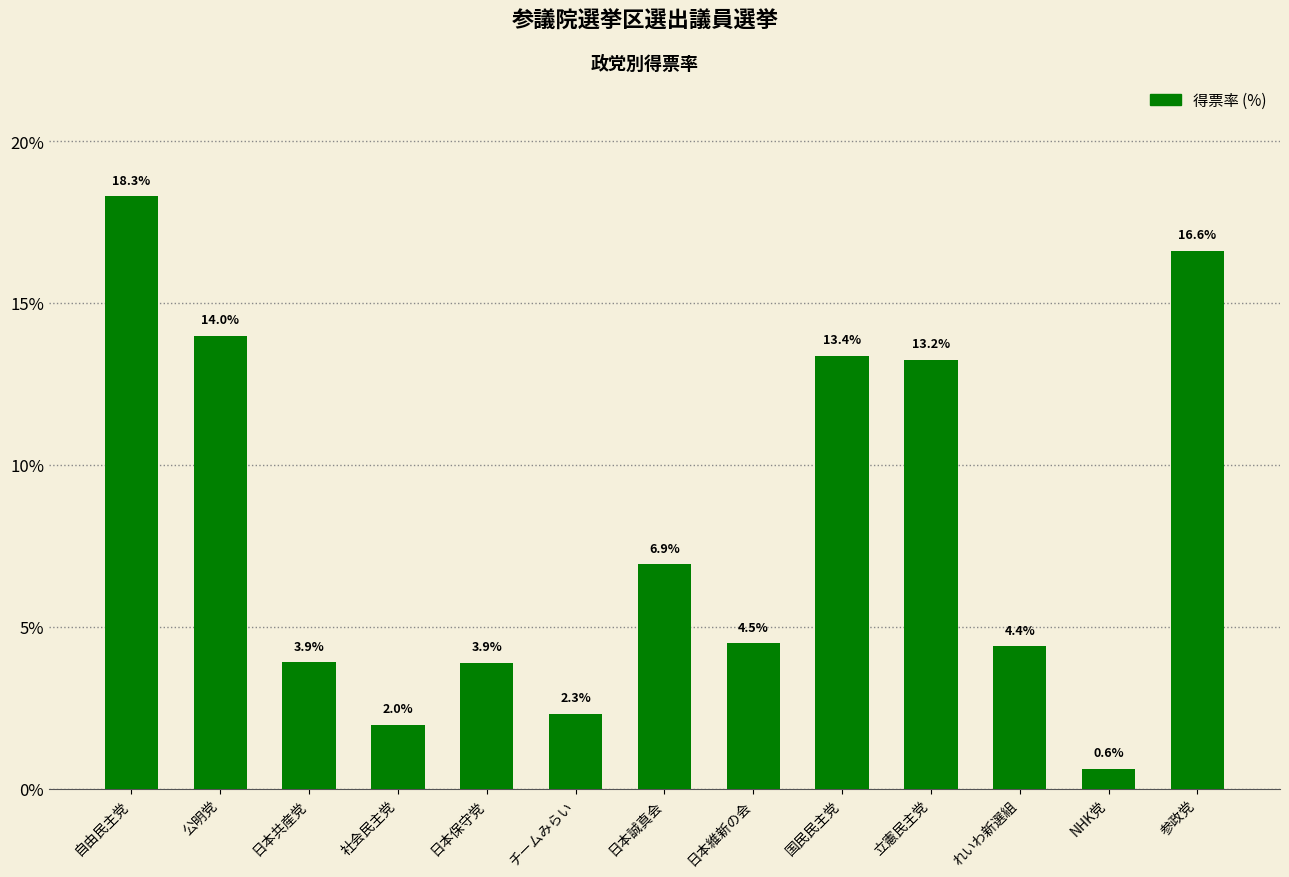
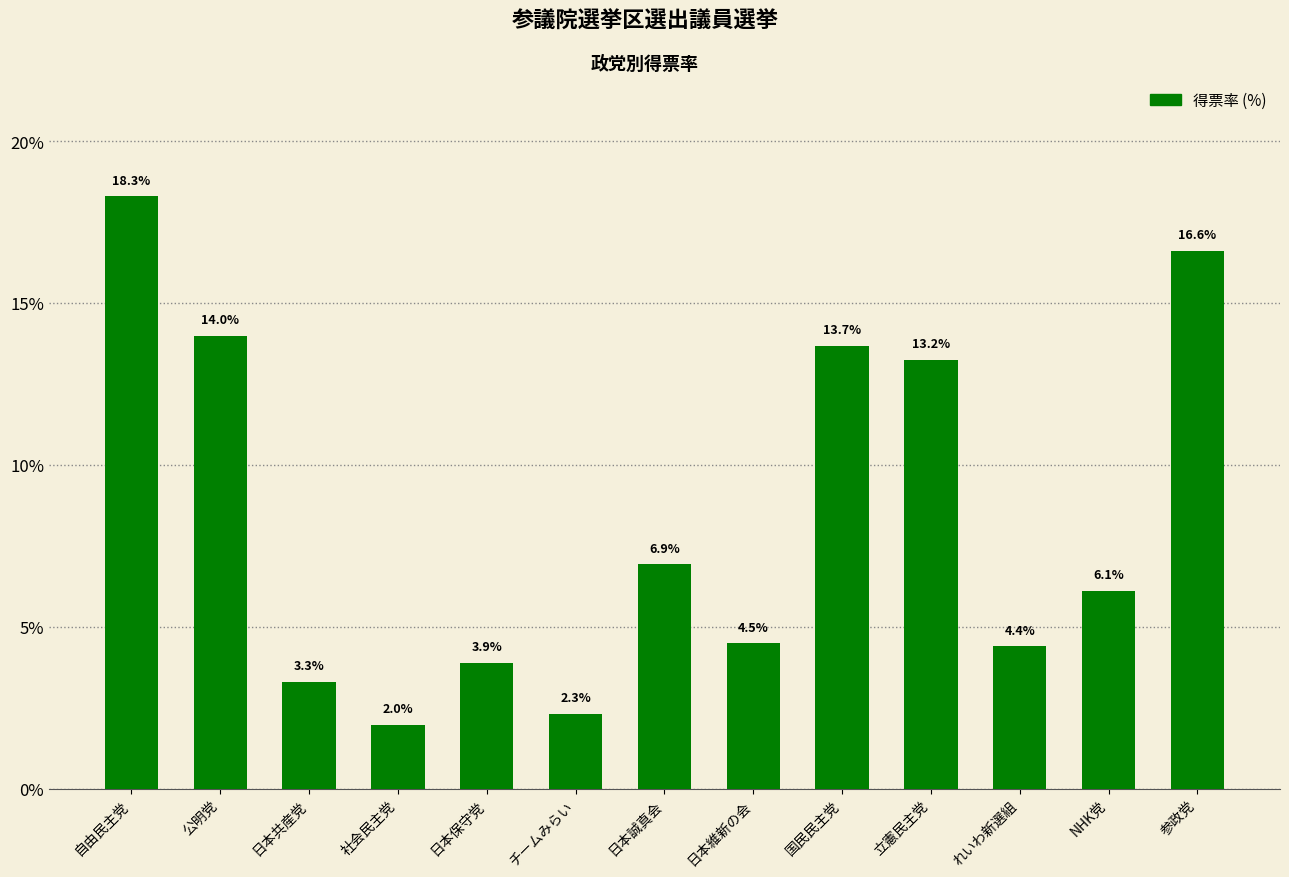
日本共産党: 3.9% -> 3.3%
国民民主党: 13.4% -> 13.7%
NHK党: 0.6% -> 6.1%
